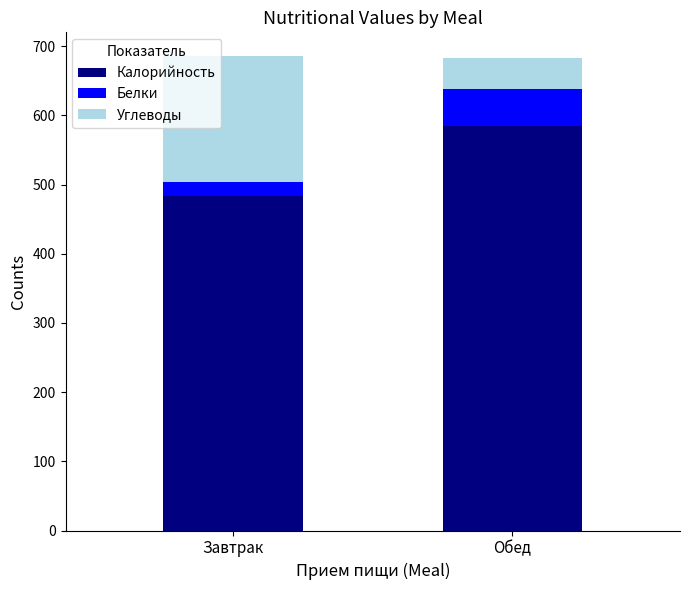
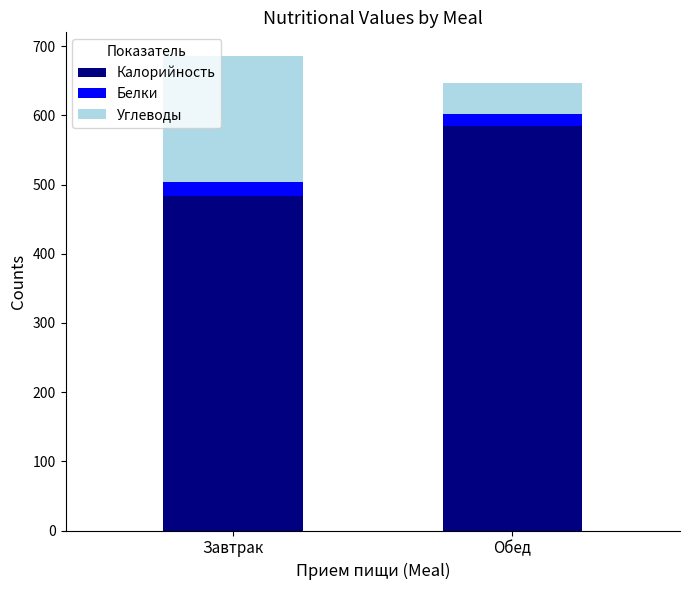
Белки, Обед: 50 -> 20
